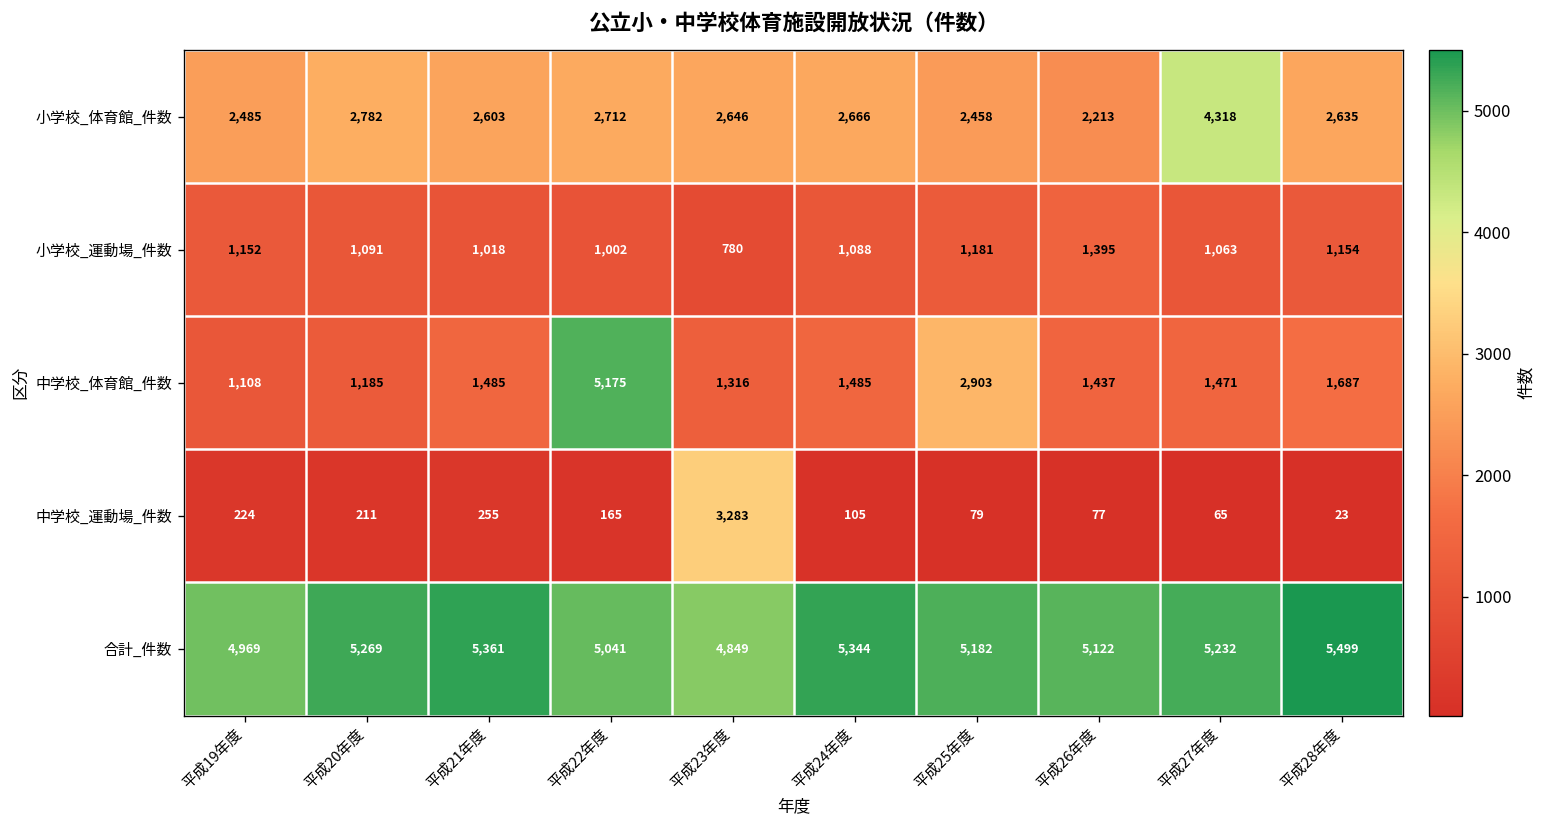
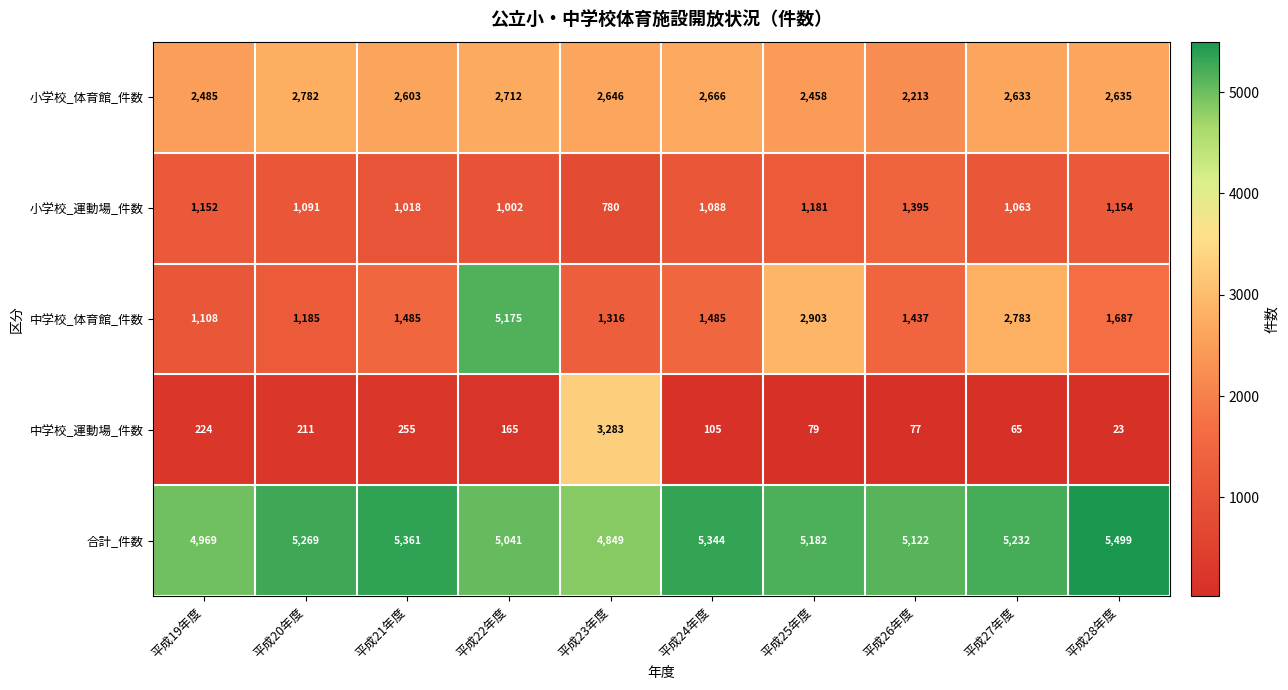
小学校_体育館_件数, 平成27年度: 4,318 -> 2,633
中学校_体育館_件数, 平成27年度: 1,471 -> 2,783
